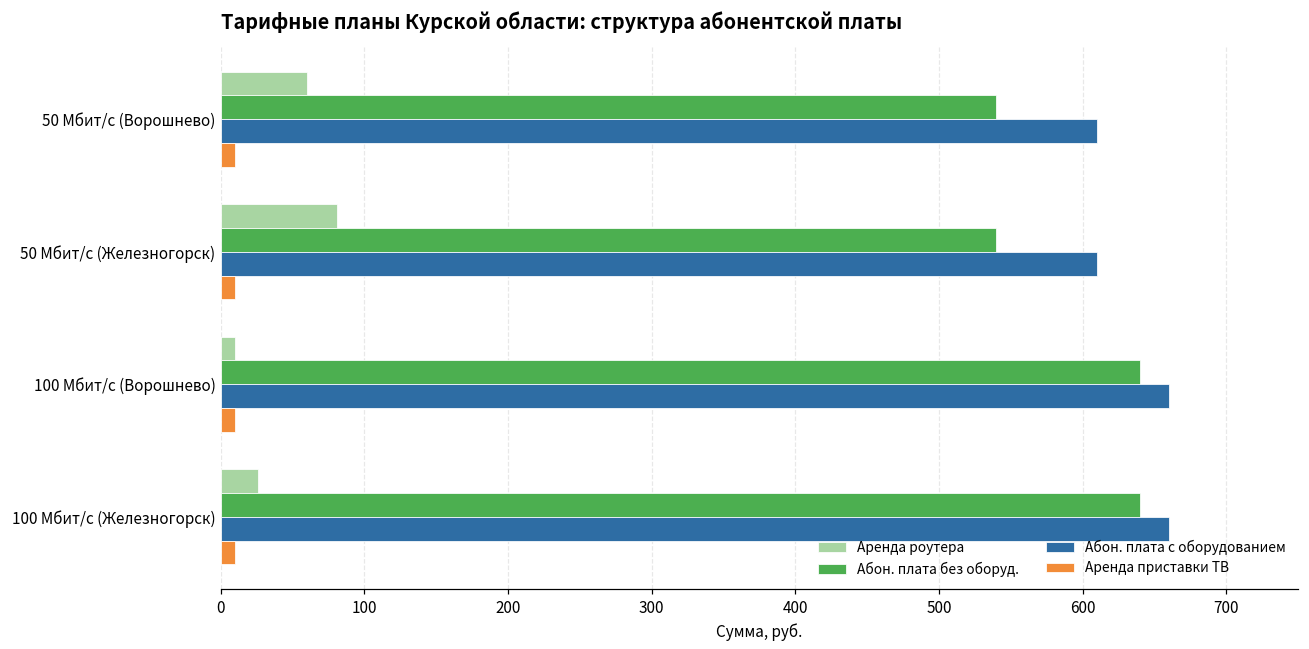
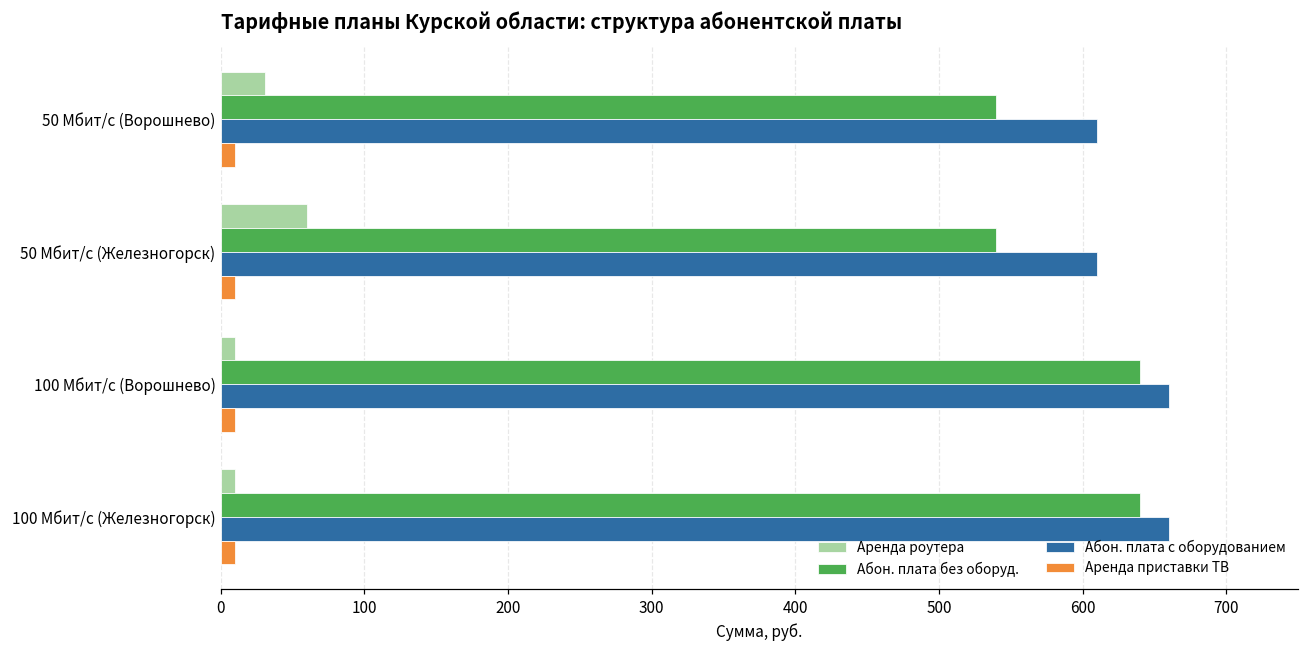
Аренда роутера, 50 Мбит/с (Ворошнево): 60 -> 31
Аренда роутера, 50 Мбит/с (Железногорск): 81 -> 60
Аренда роутера, 100 Мбит/с (Железногорск): 26 -> 10
